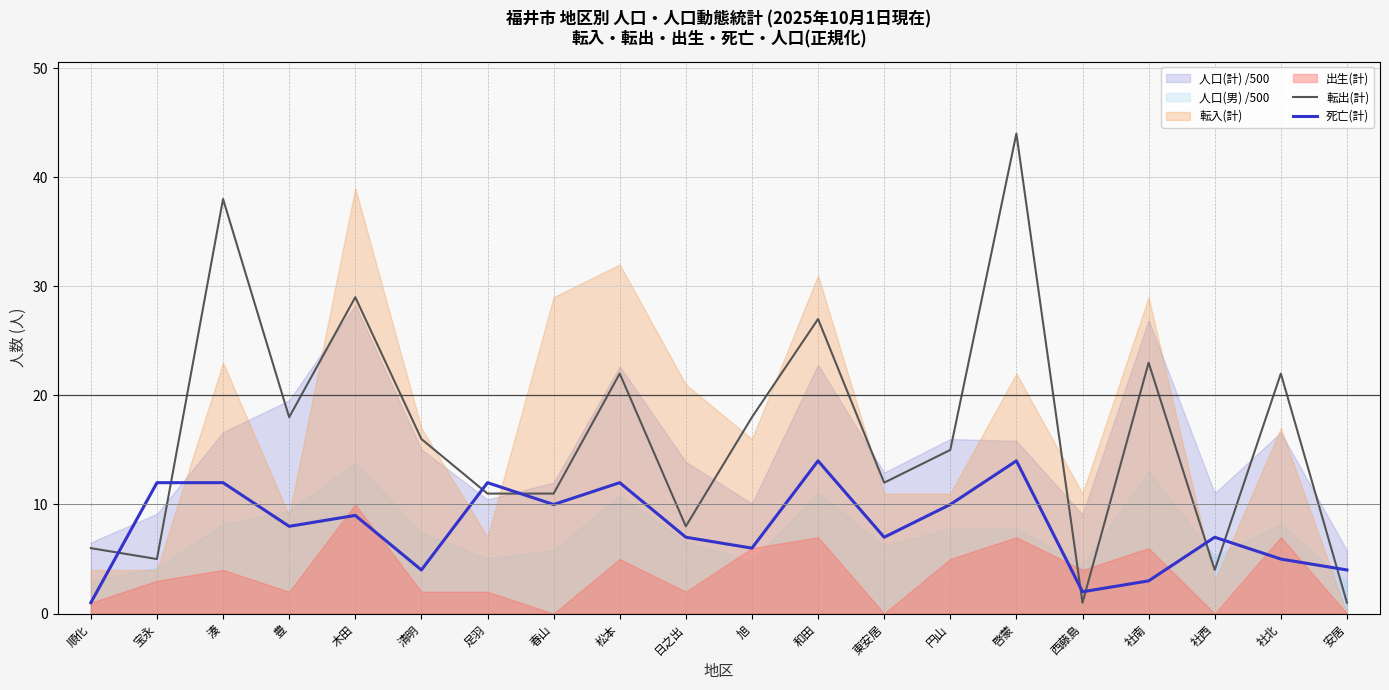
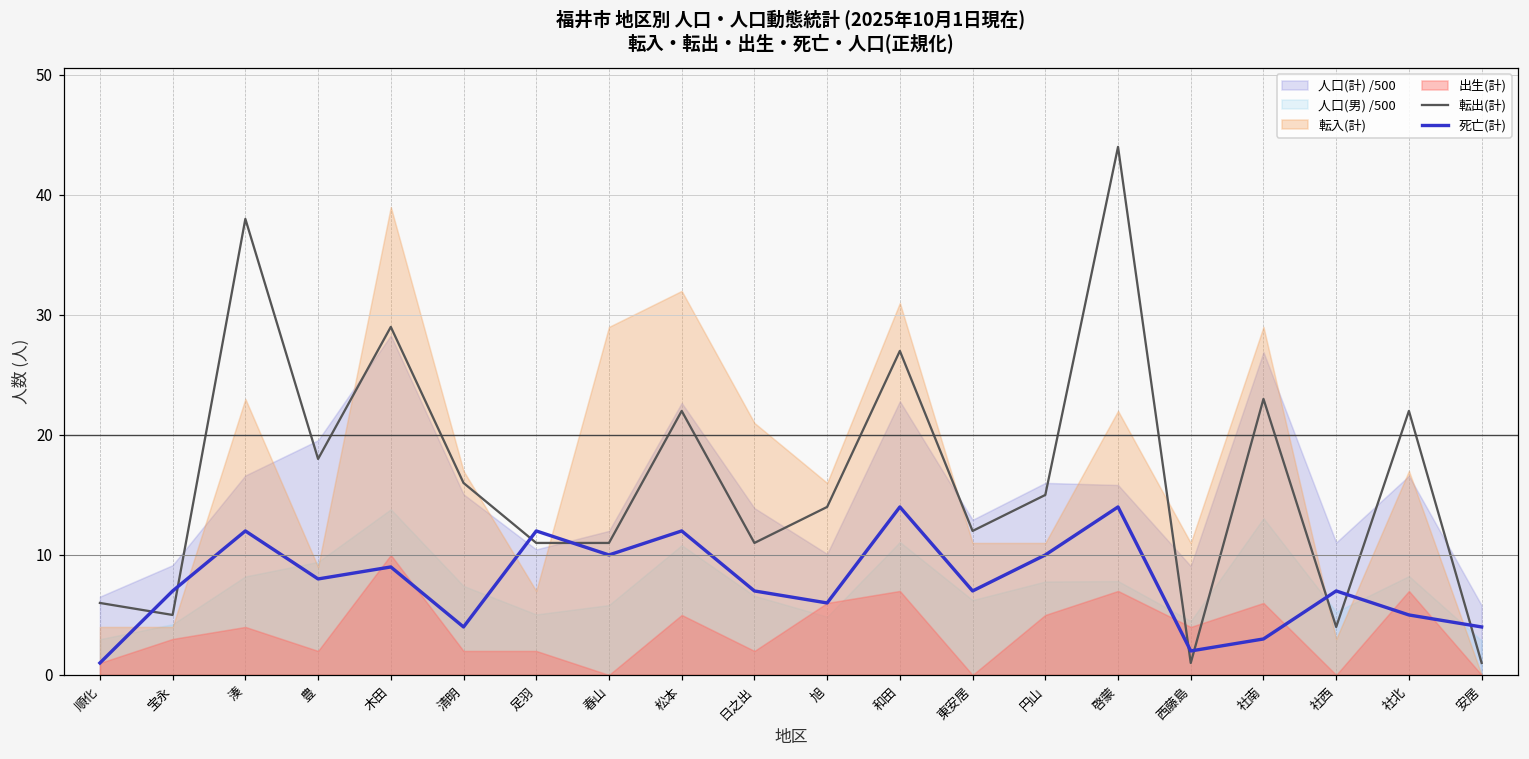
死亡(計), 宝永: 12 -> 7
転出(計), 日之出: 8 -> 11
転出(計), 旭: 18 -> 14
